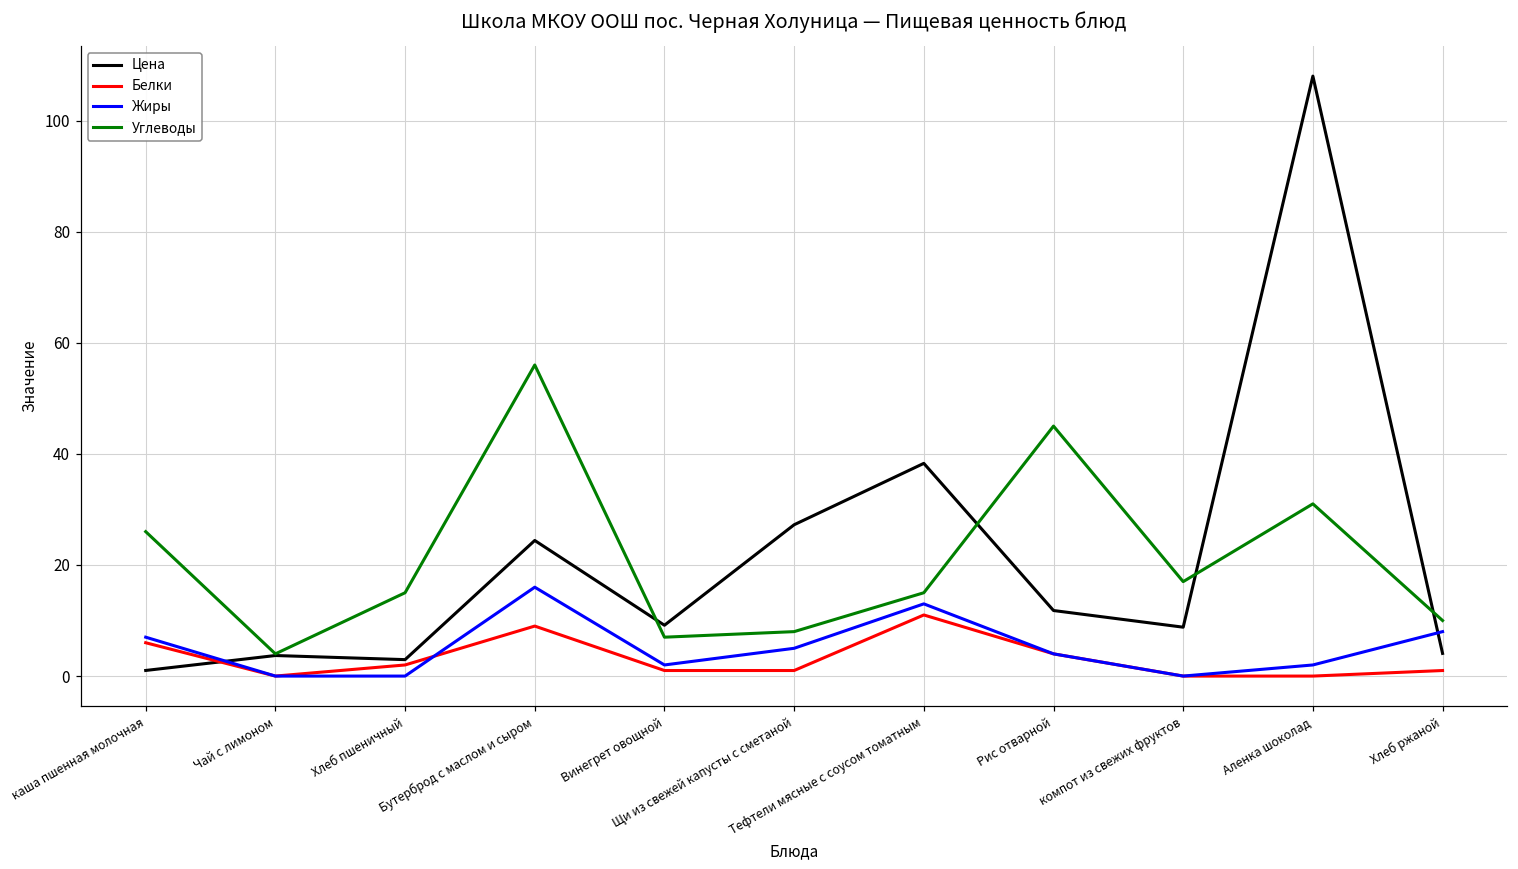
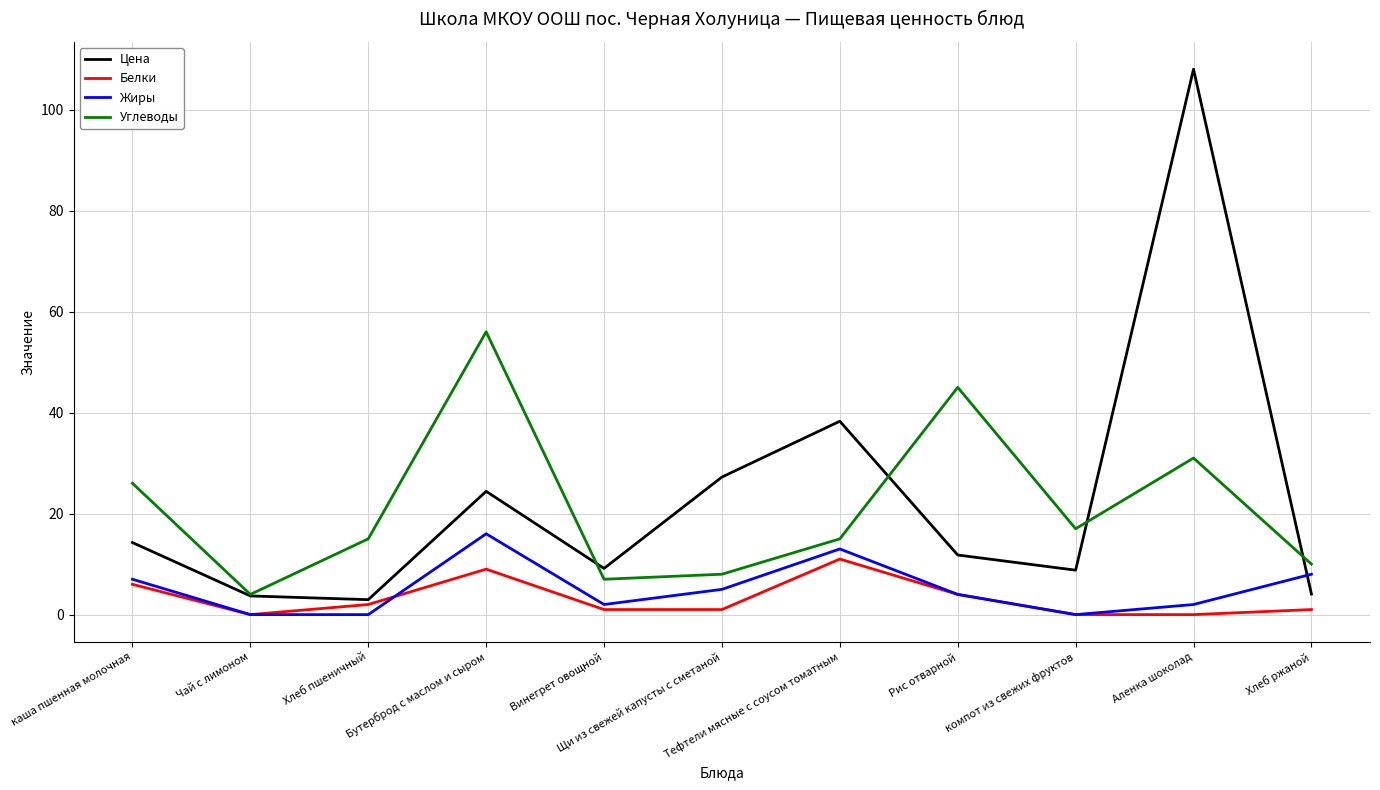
Цена, каша пшенная молочная: 1 -> 14
